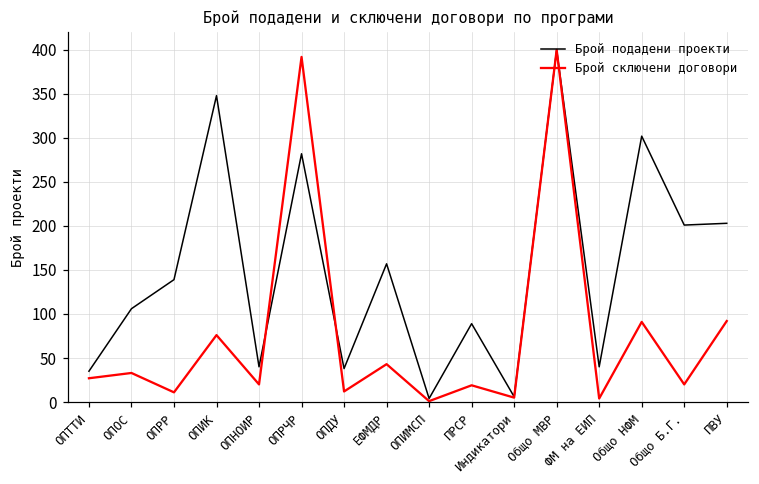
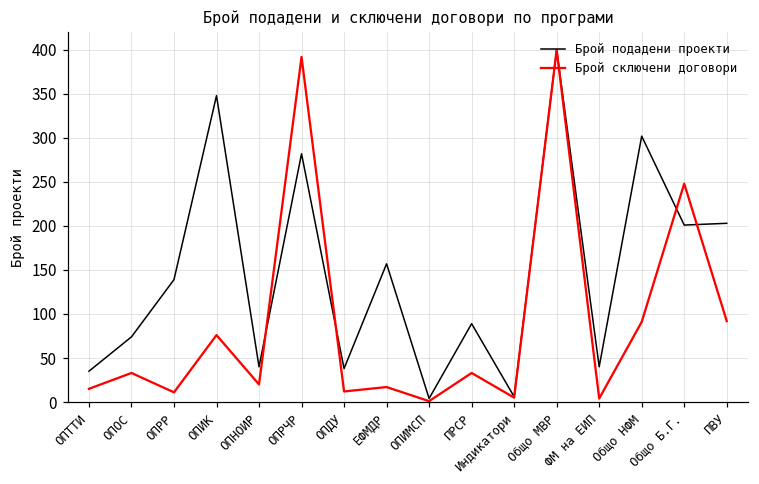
Брой сключени договори, ОПТТИ: 30 -> 20
Брой подадени проекти, ОПОС: 110 -> 70
Брой сключени договори, ЕФМДР: 40 -> 20
Брой сключени договори, ПРСР: 20 -> 30
Брой сключени договори, Общо Б.Г.: 20 -> 250
